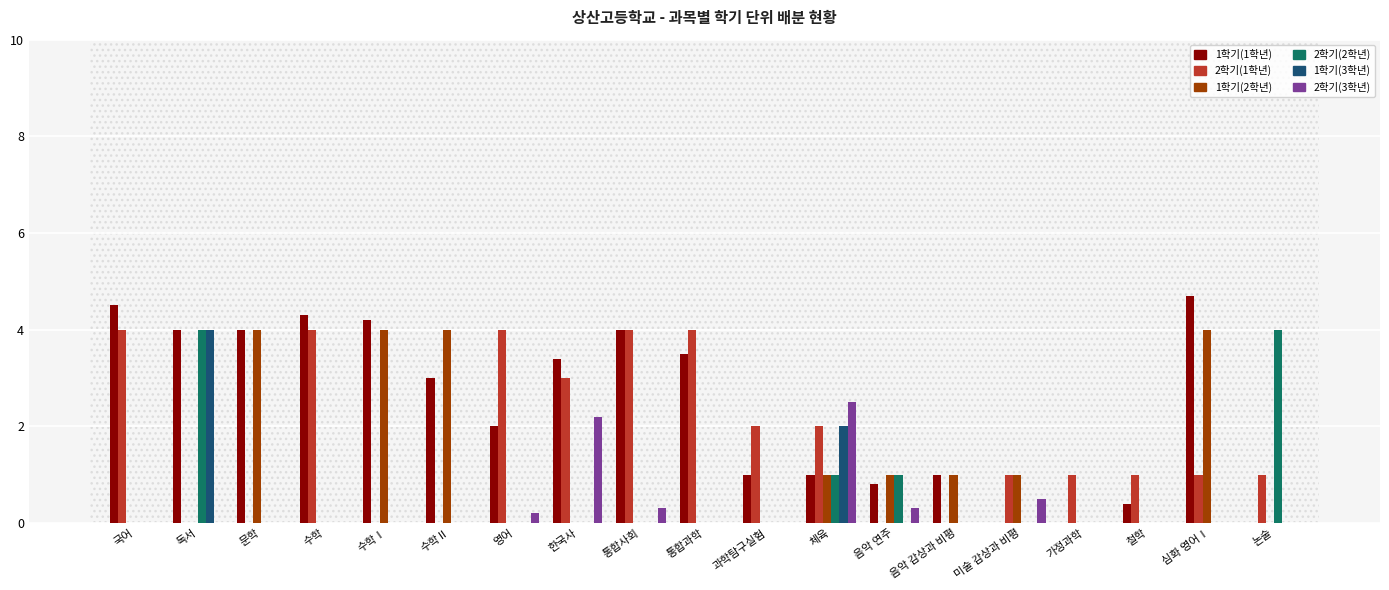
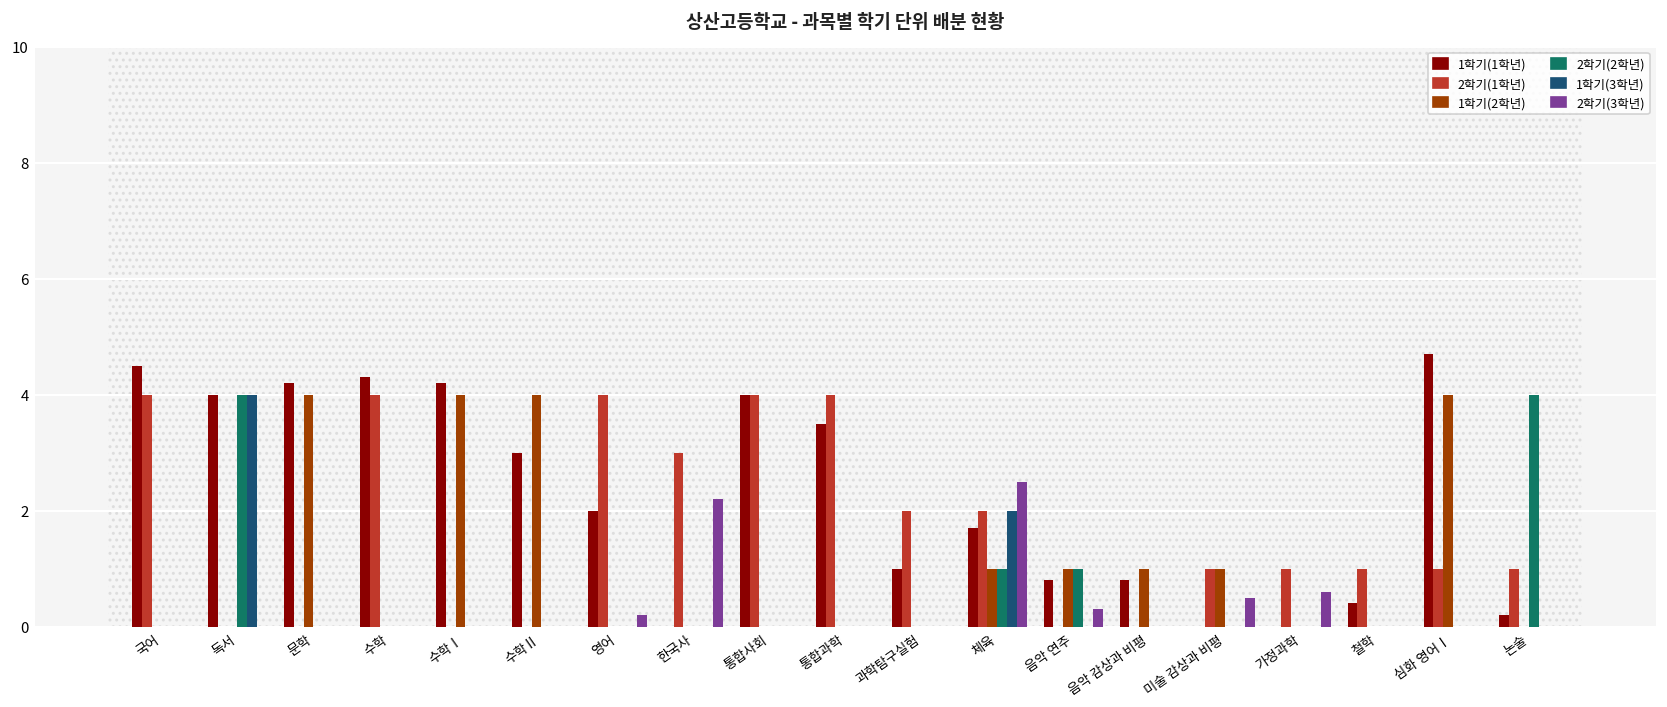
1학기(1학년), 문학: 4.0 -> 4.2
1학기(1학년), 한국사: 3.4 -> 0.0
2학기(3학년), 통합사회: 0.3 -> 0.0
1학기(1학년), 체육: 1.0 -> 1.7
1학기(1학년), 음악 감상과 비평: 1.0 -> 0.8
2학기(3학년), 가정과학: 0.0 -> 0.6
1학기(1학년), 논술: 0.0 -> 0.2
